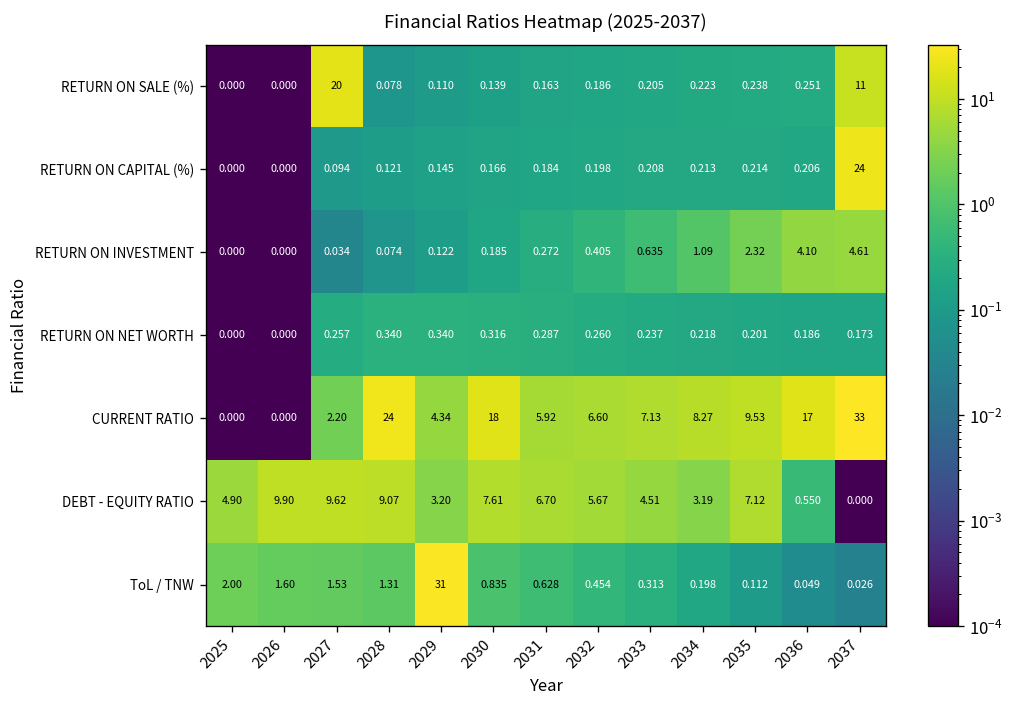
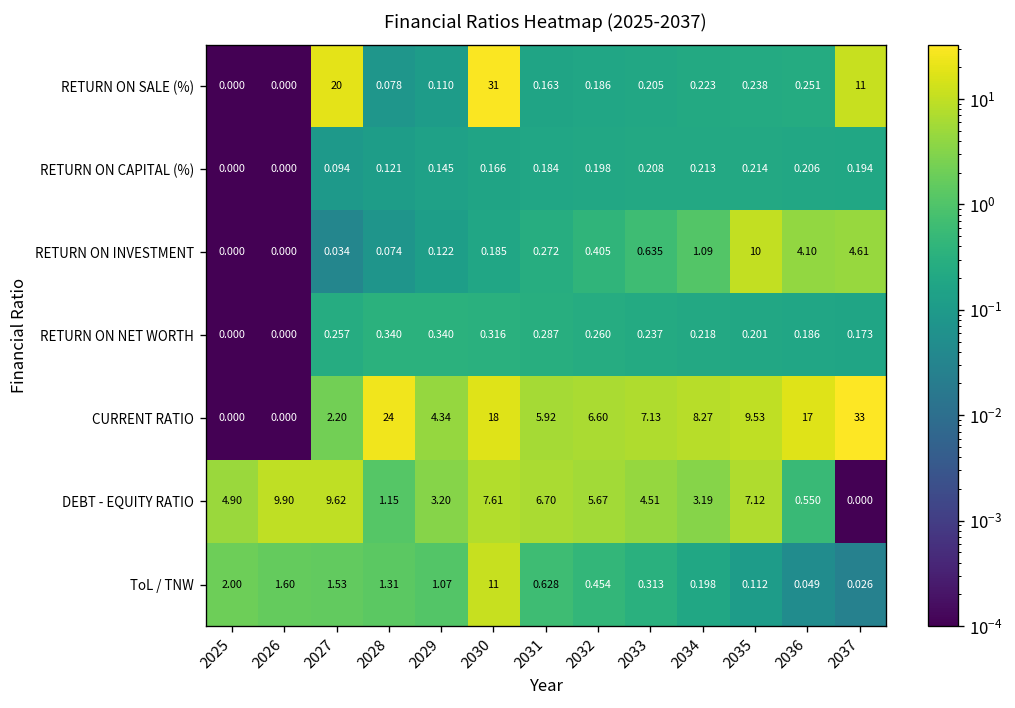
RETURN ON SALE (%), 2030: 0.139 -> 31
RETURN ON CAPITAL (%), 2037: 24 -> 0.194
RETURN ON INVESTMENT, 2035: 2.32 -> 10
DEBT - EQUITY RATIO, 2028: 9.07 -> 1.15
ToL / TNW, 2029: 31 -> 1.07
ToL / TNW, 2030: 0.835 -> 11
